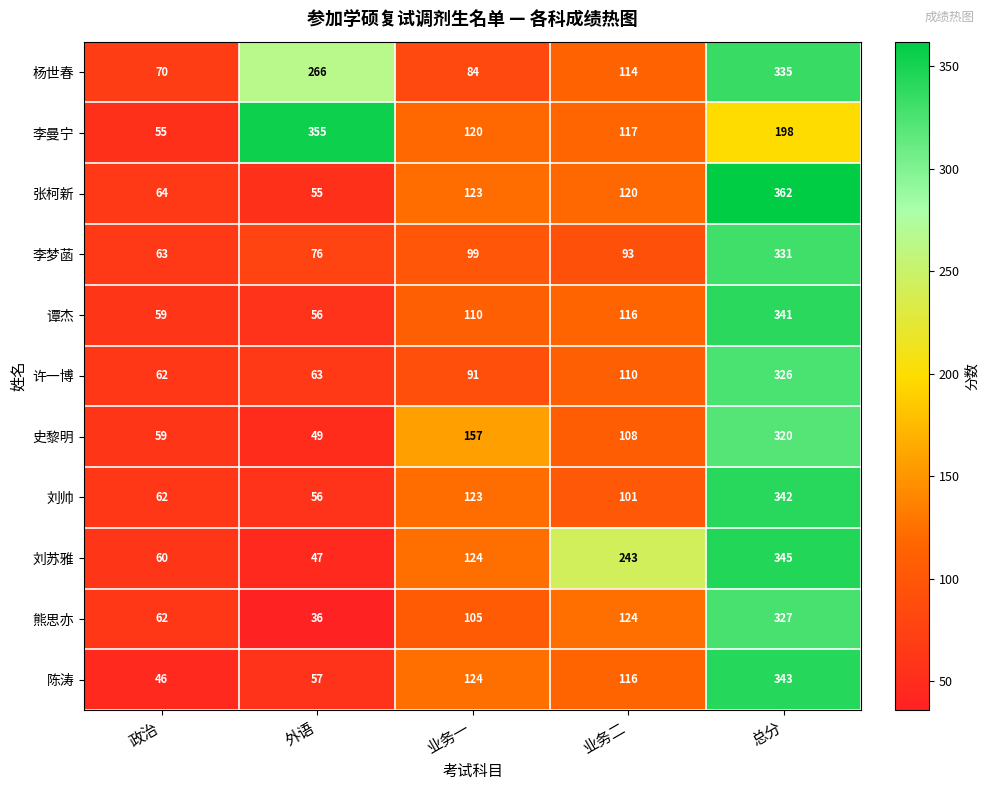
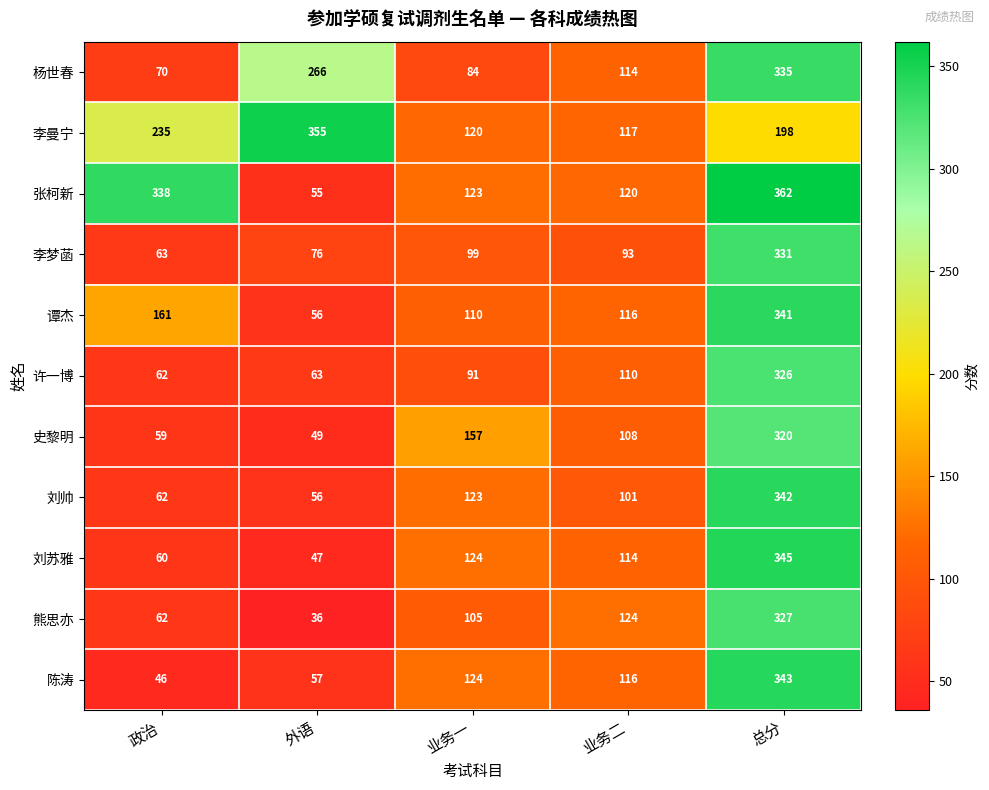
李曼宁, 政治: 55 -> 235
张柯新, 政治: 64 -> 338
谭杰, 政治: 59 -> 161
刘苏雅, 业务二: 243 -> 114
